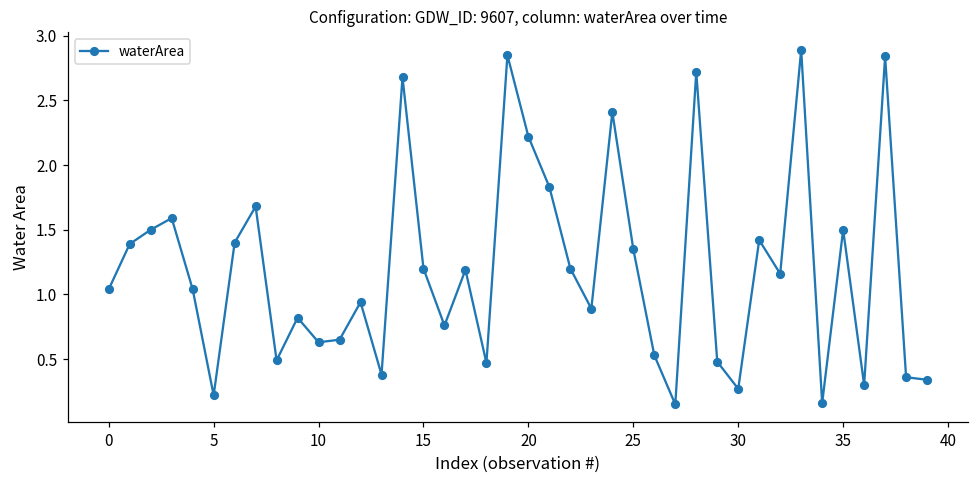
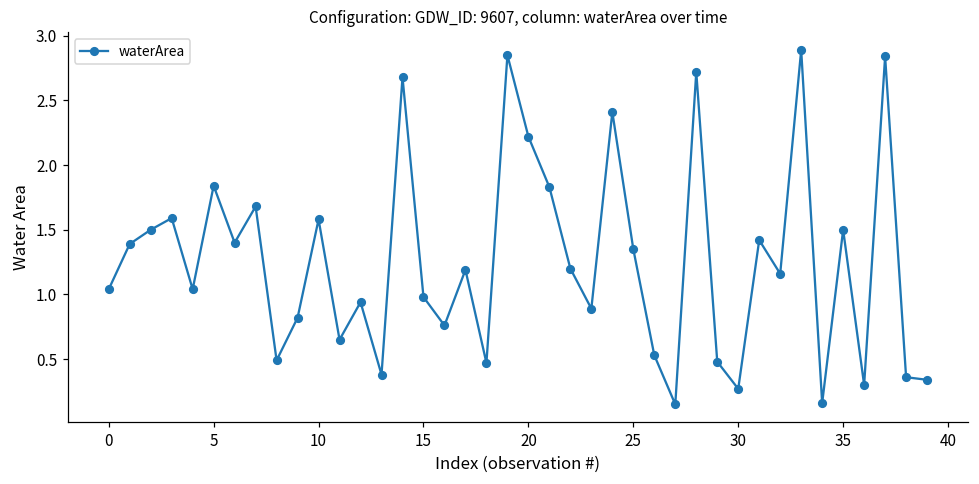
5: 0.22 -> 1.84
10: 0.63 -> 1.58
15: 1.20 -> 0.98
